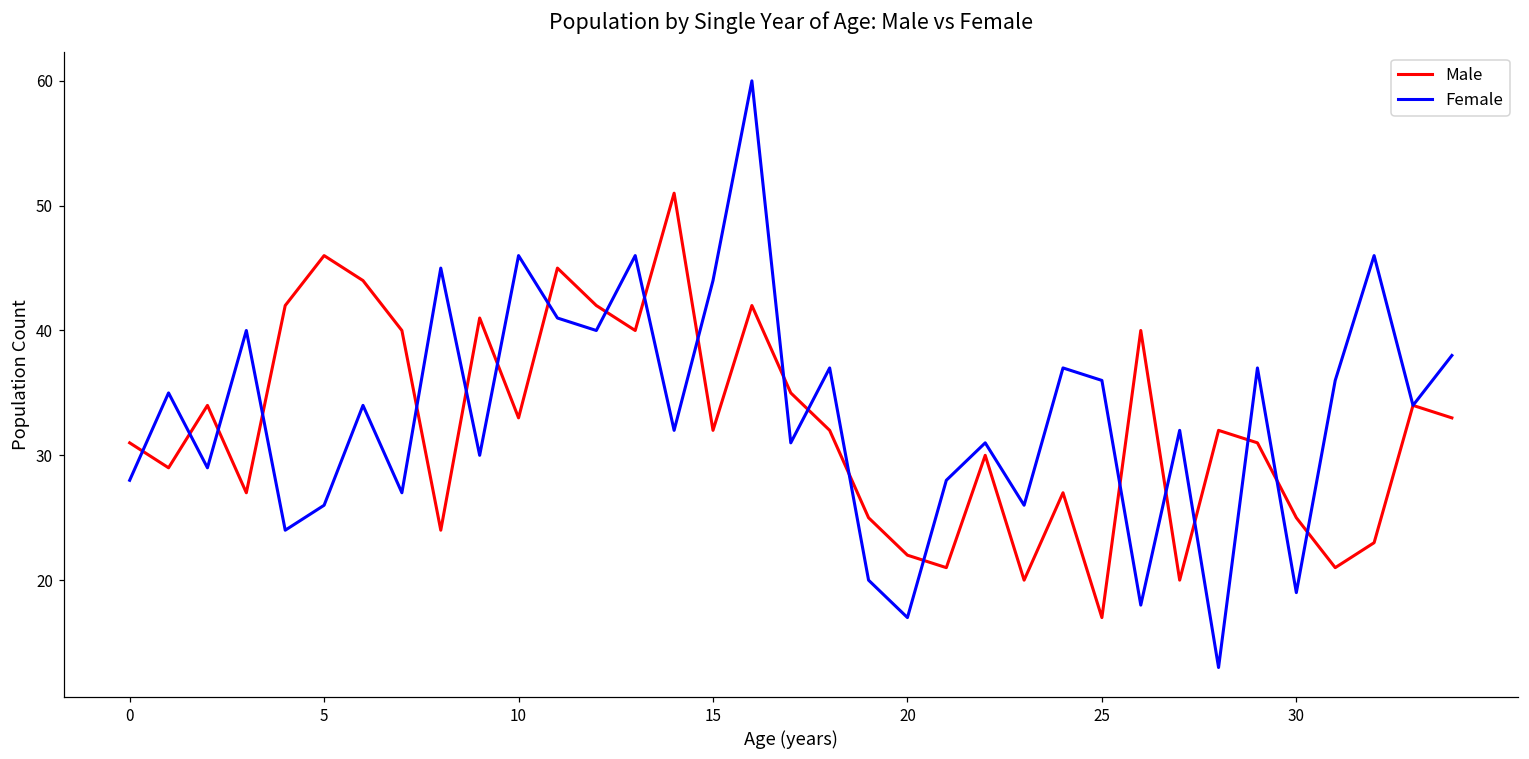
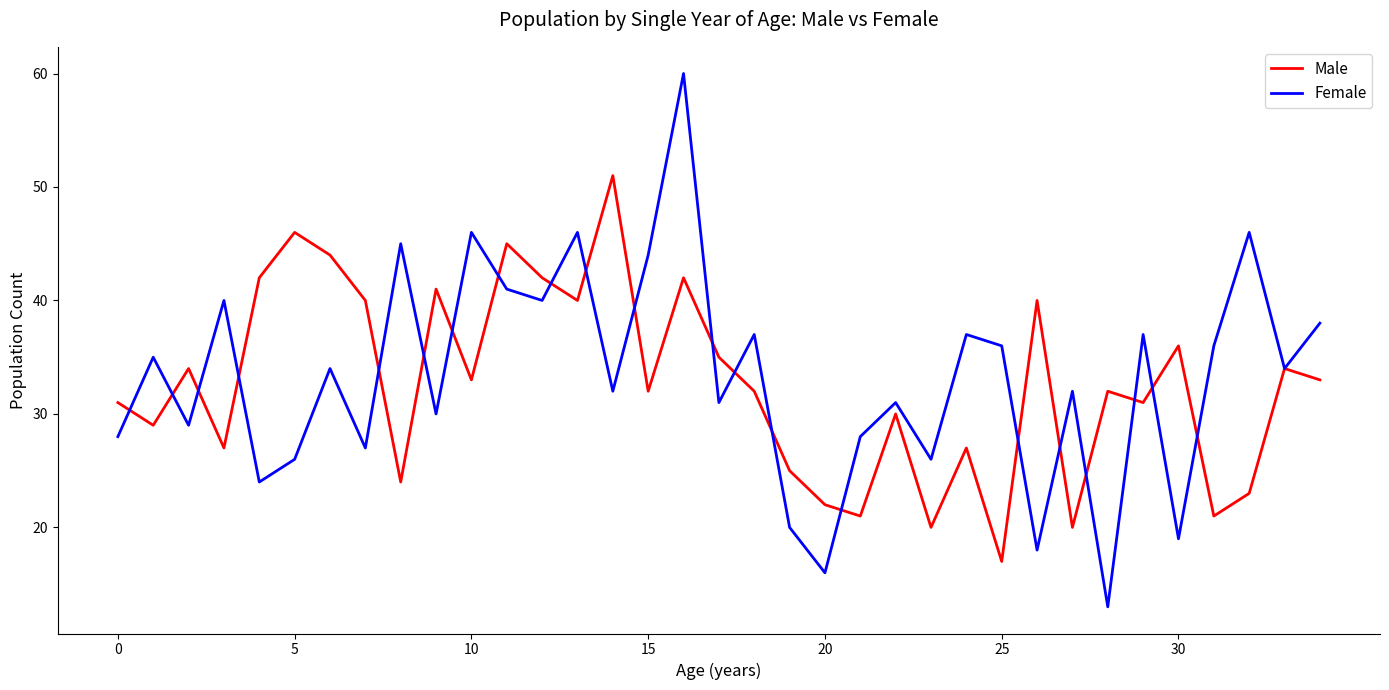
Female, 20: 17 -> 16
Male, 30: 25 -> 36
